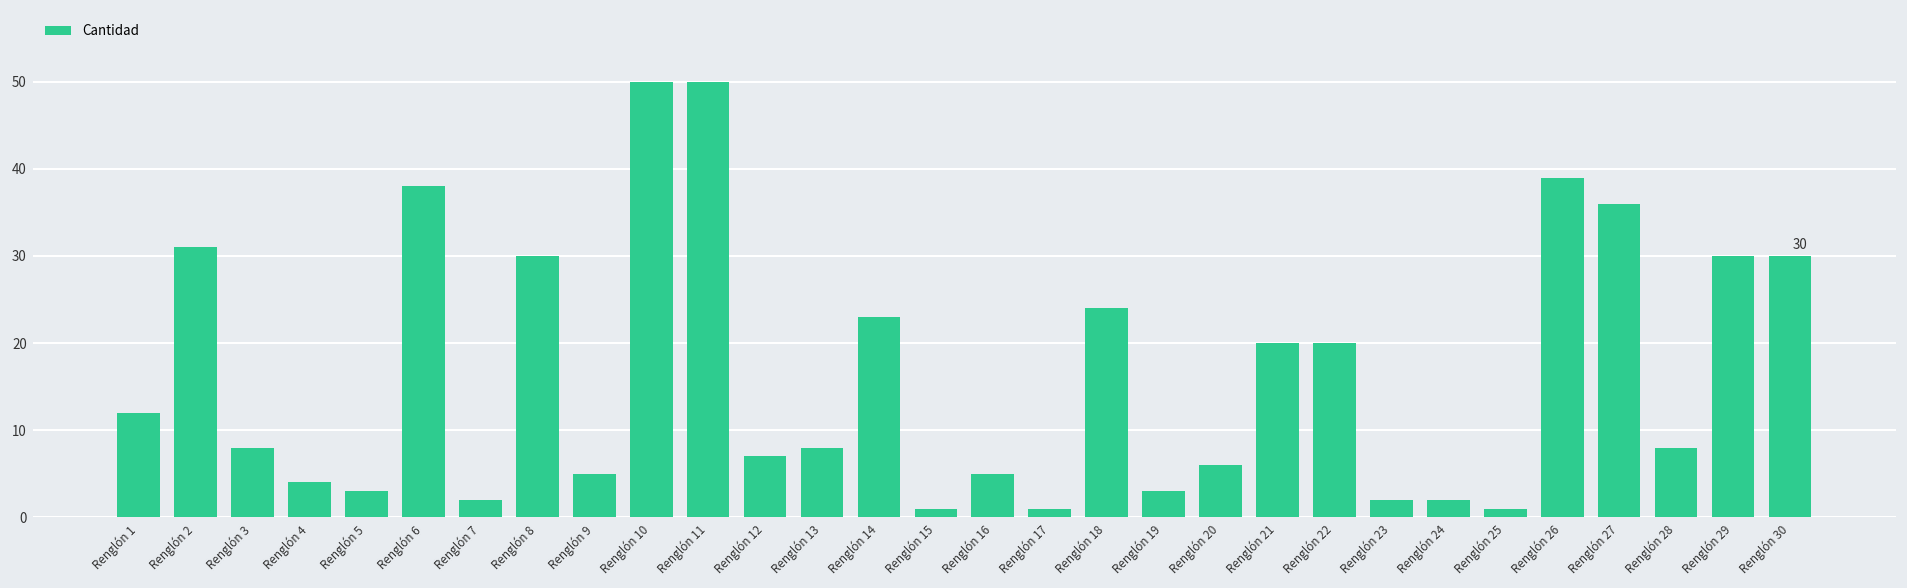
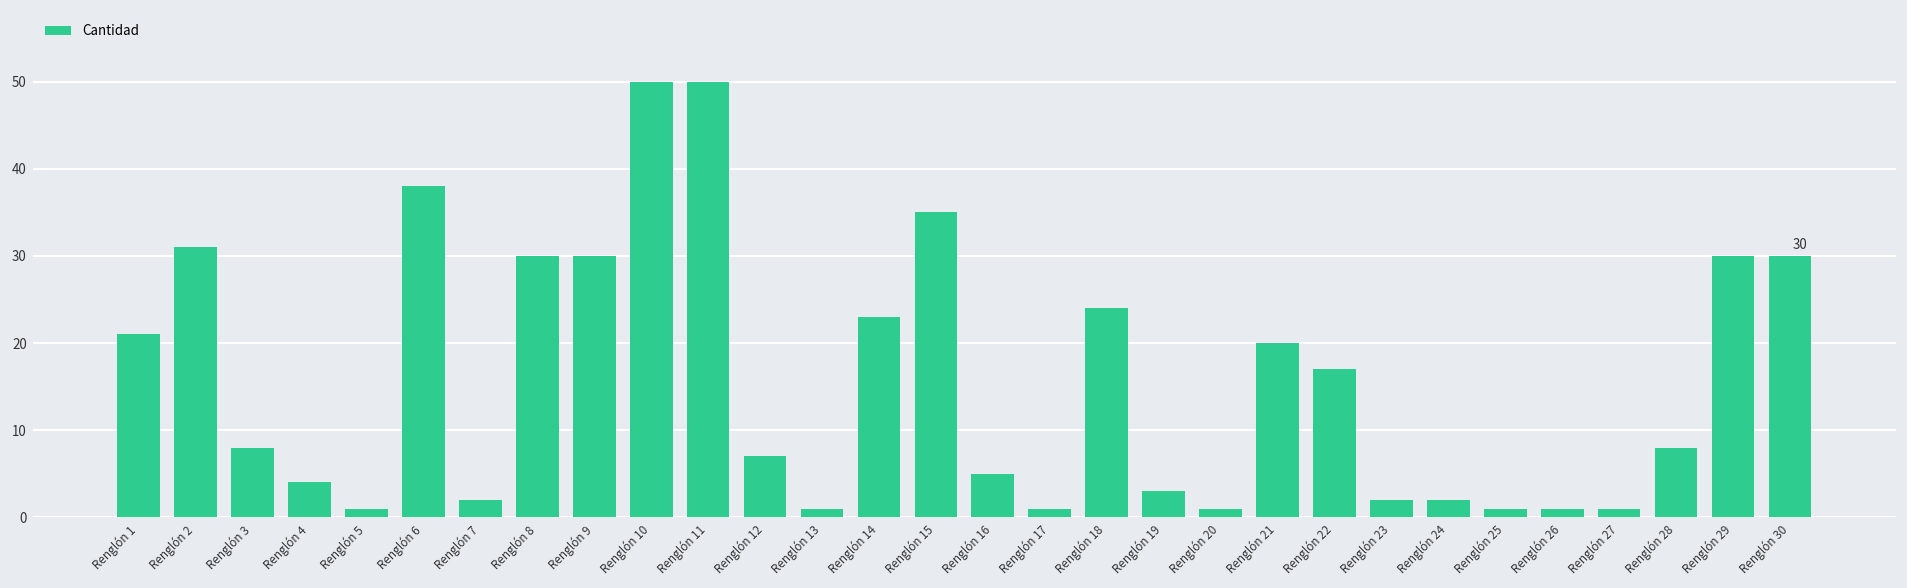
Renglón 1: 12 -> 21
Renglón 5: 3 -> 1
Renglón 9: 5 -> 30
Renglón 13: 8 -> 1
Renglón 15: 1 -> 35
Renglón 20: 6 -> 1
Renglón 22: 20 -> 17
Renglón 26: 39 -> 1
Renglón 27: 36 -> 1
